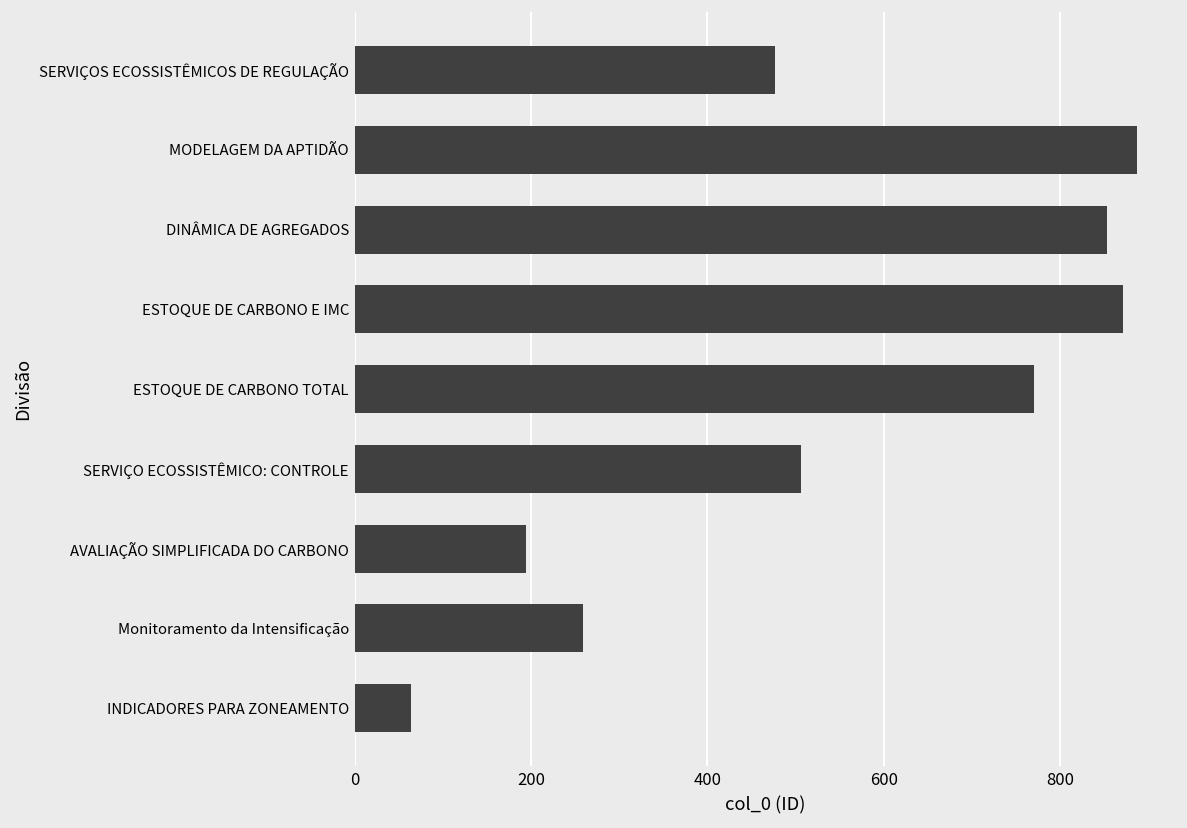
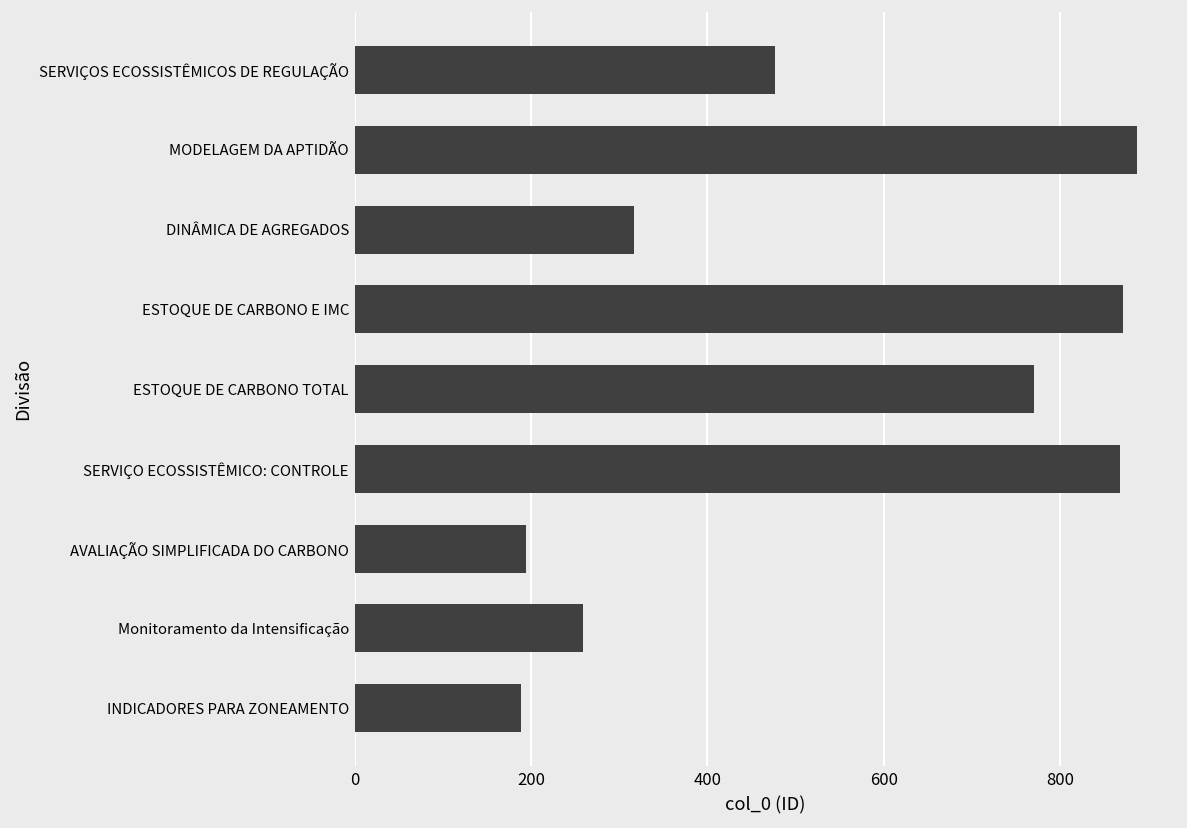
DINÂMICA DE AGREGADOS: 850 -> 320
SERVIÇO ECOSSISTÊMICO: CONTROLE: 510 -> 870
INDICADORES PARA ZONEAMENTO: 60 -> 190
